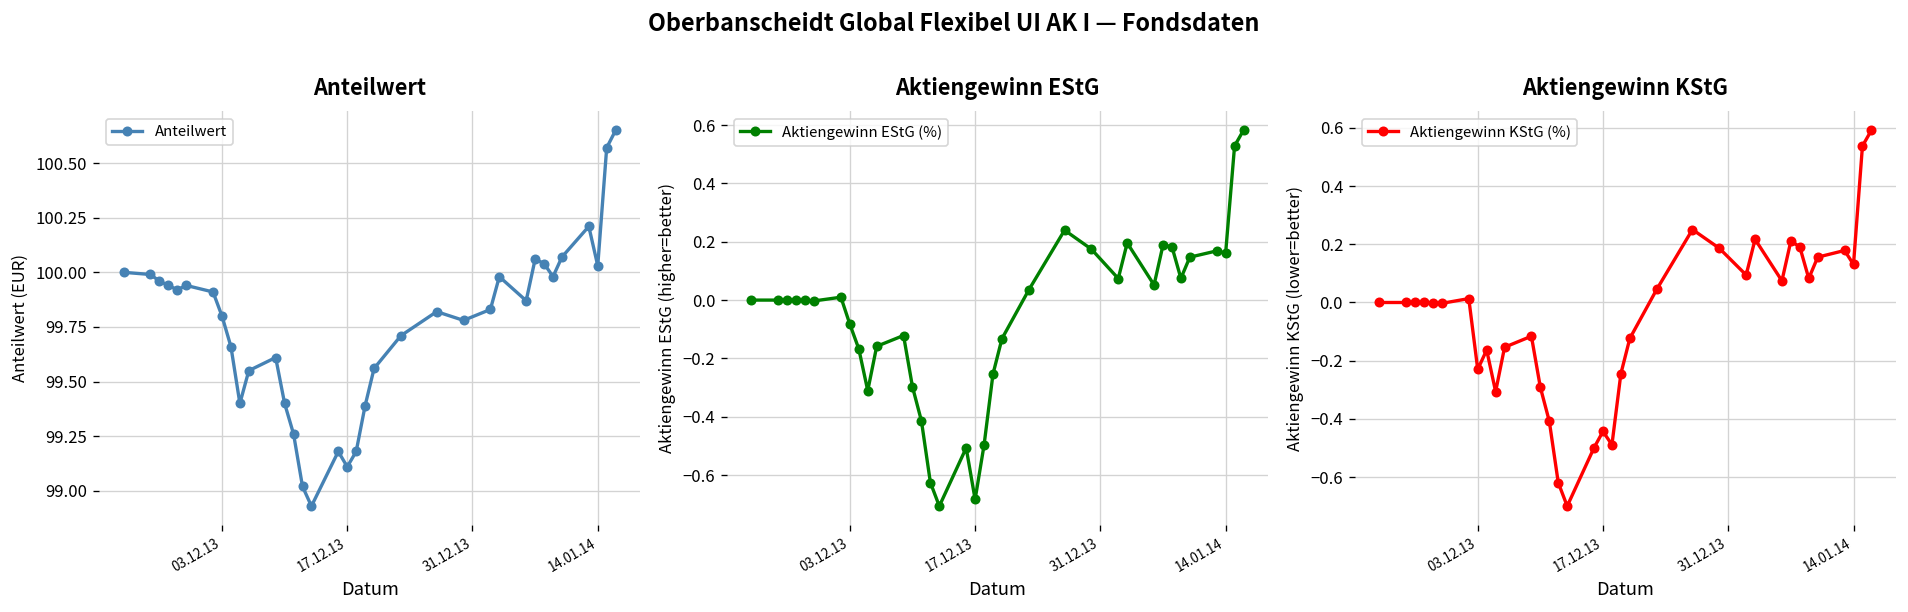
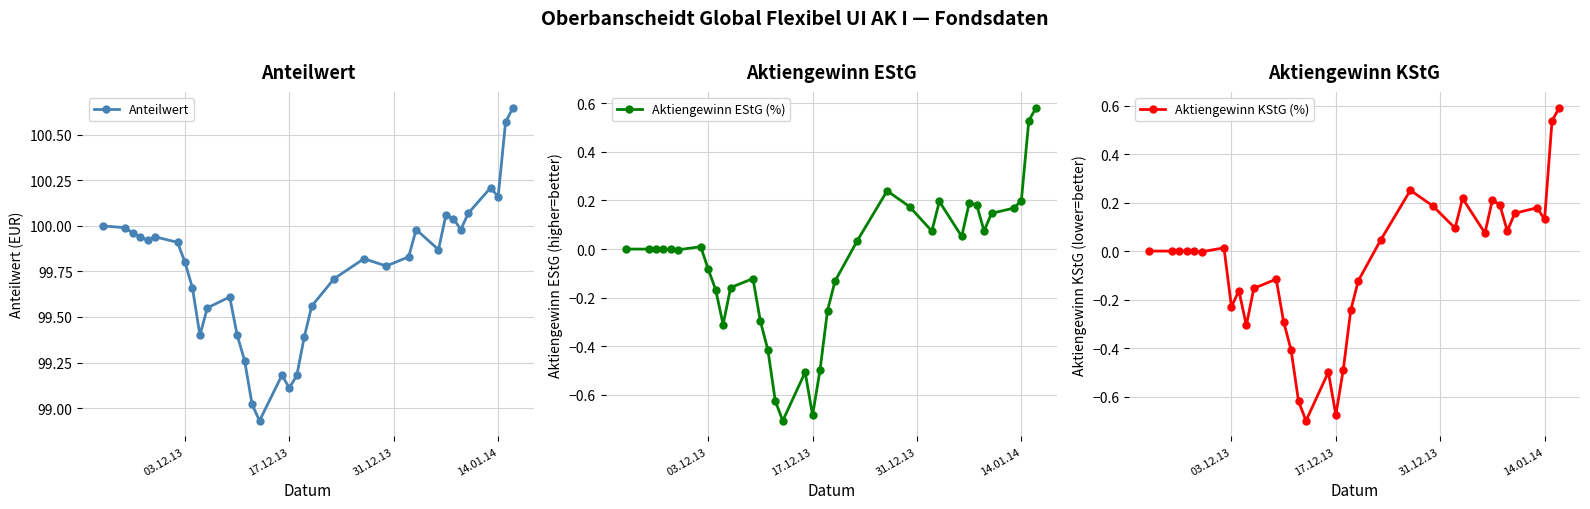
Anteilwert, 14.01.14: 100.03 -> 100.16
Aktiengewinn EStG, 14.01.14: 0.16 -> 0.20
Aktiengewinn KStG, 17.12.13: -0.44 -> -0.68
